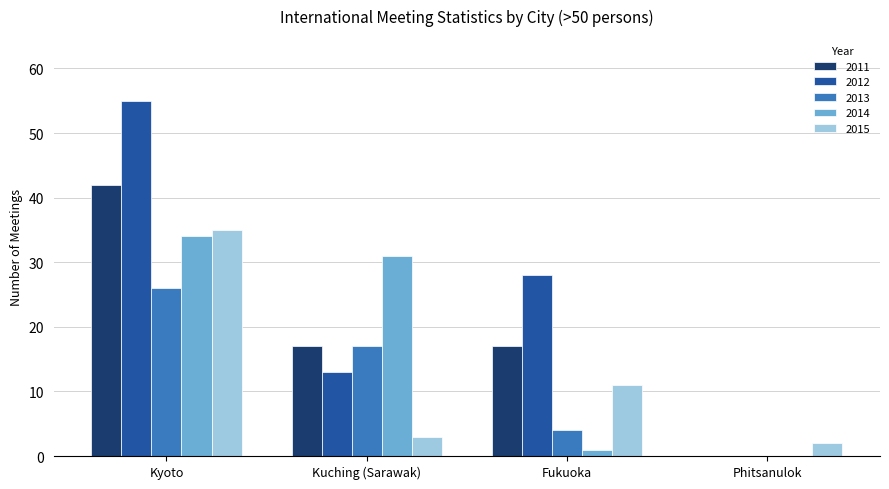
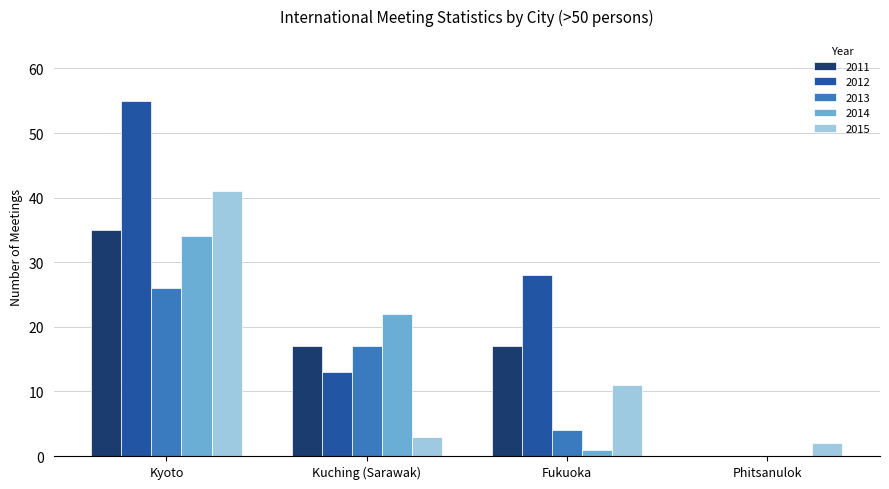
2011, Kyoto: 42 -> 35
2015, Kyoto: 35 -> 41
2014, Kuching (Sarawak): 31 -> 22
